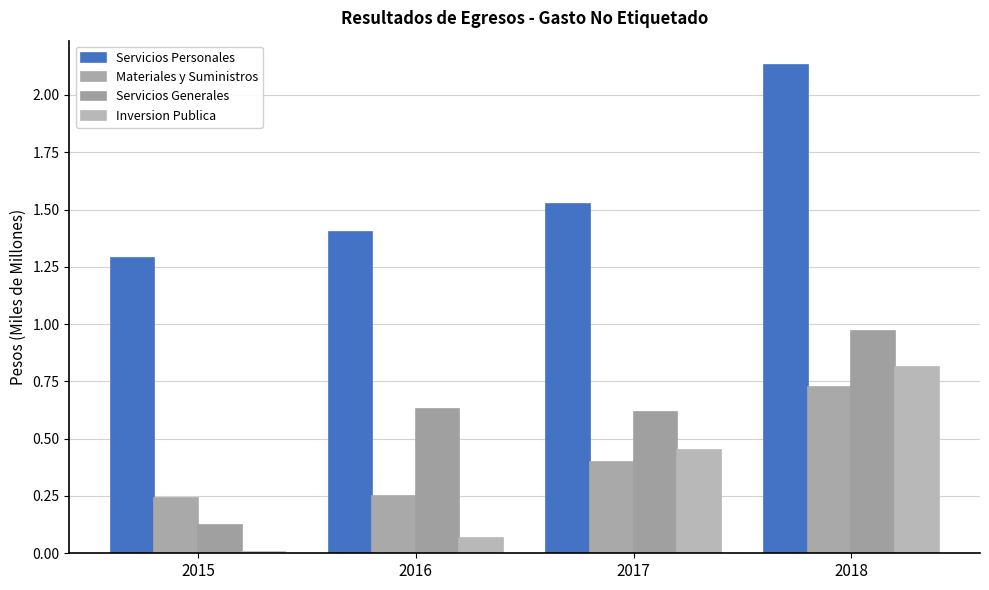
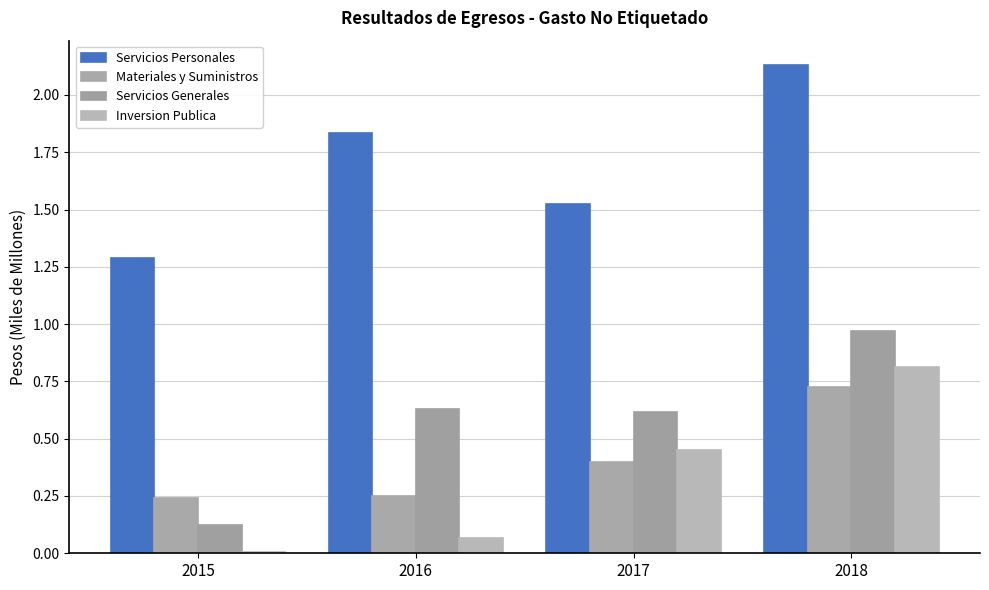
Servicios Personales, 2016: 1.40 -> 1.83
